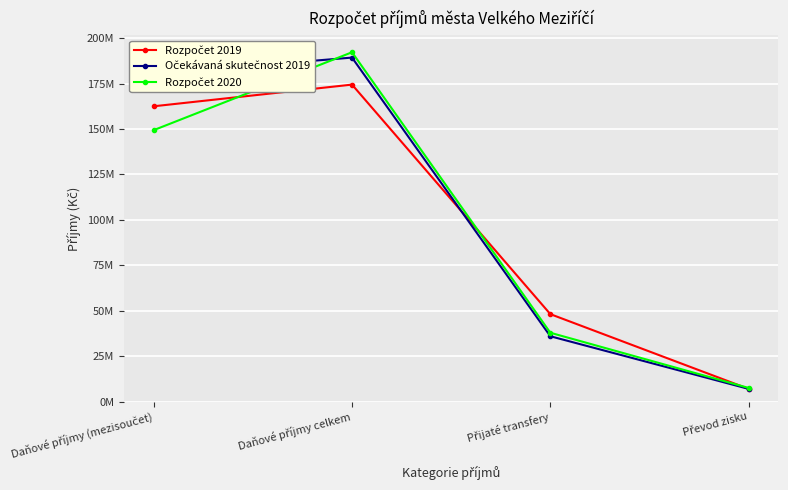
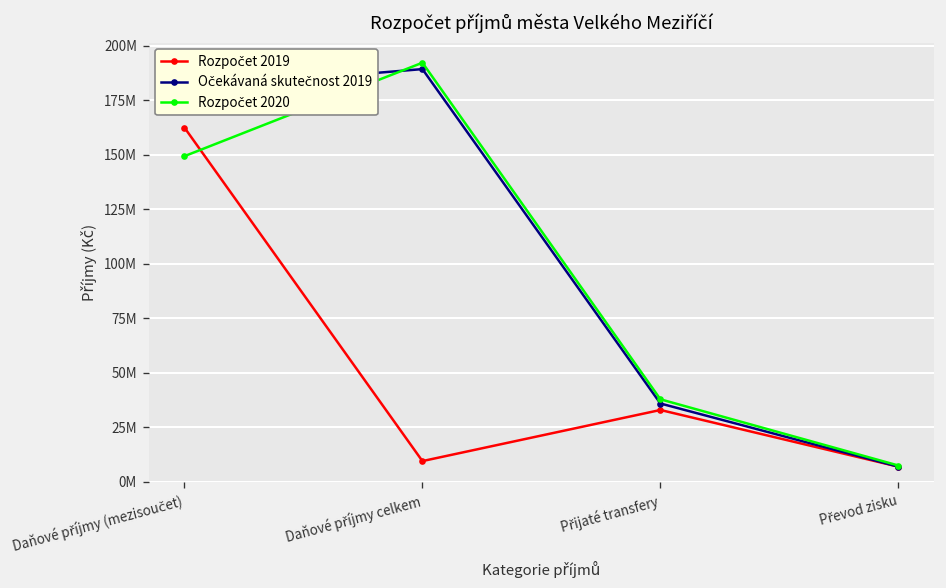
Rozpočet 2019, Daňové příjmy celkem: 174000000 -> 10000000
Rozpočet 2019, Přijaté transfery: 48000000 -> 33000000
